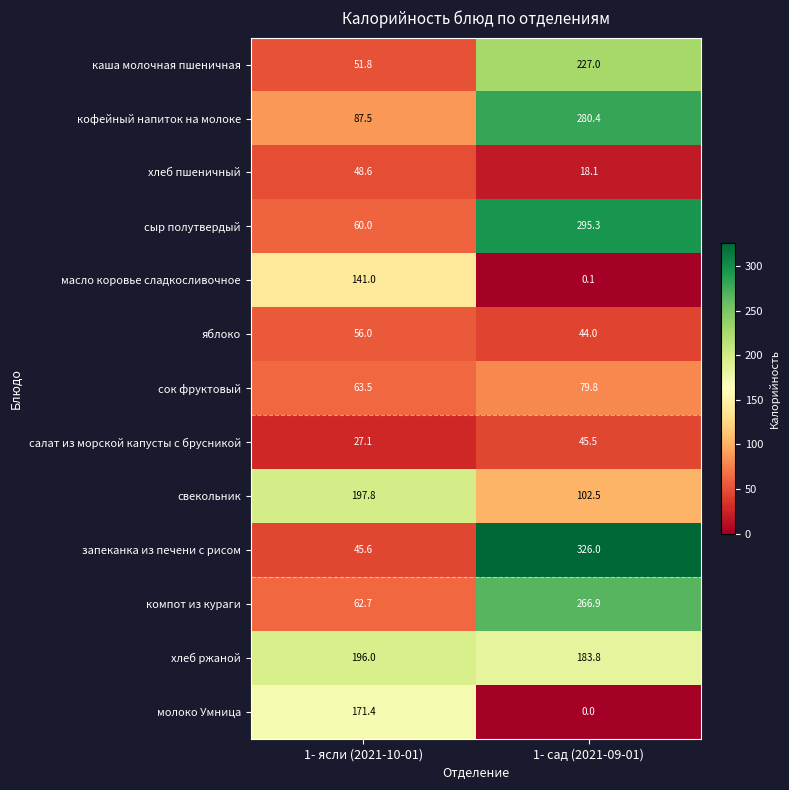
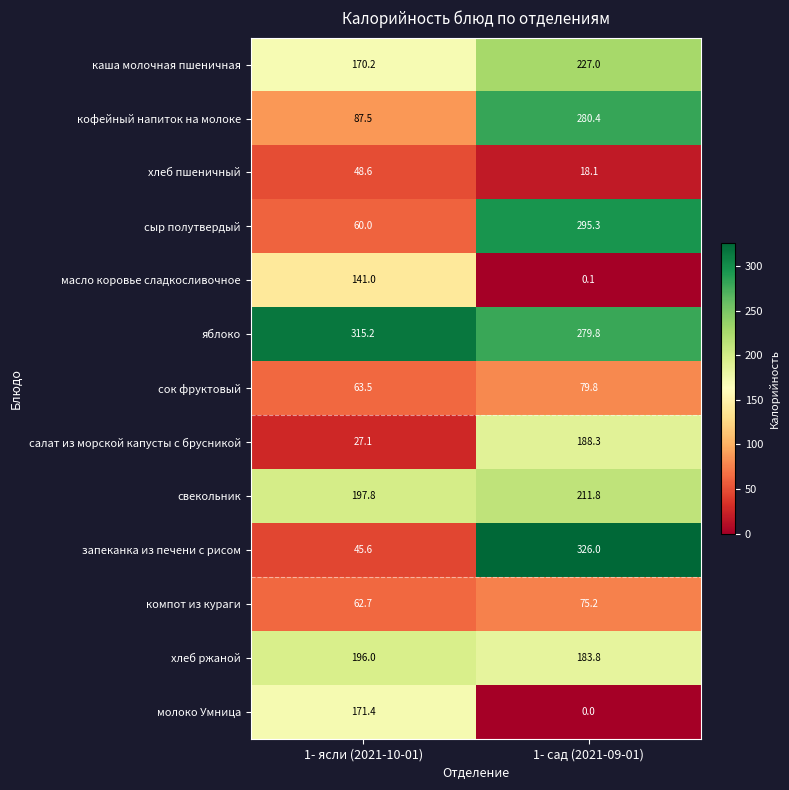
каша молочная пшеничная, 1- ясли (2021-10-01): 51.8 -> 170.2
яблоко, 1- ясли (2021-10-01): 56.0 -> 315.2
яблоко, 1- сад (2021-09-01): 44.0 -> 279.8
салат из морской капусты с брусникой, 1- сад (2021-09-01): 45.5 -> 188.3
свекольник, 1- сад (2021-09-01): 102.5 -> 211.8
компот из кураги, 1- сад (2021-09-01): 266.9 -> 75.2
